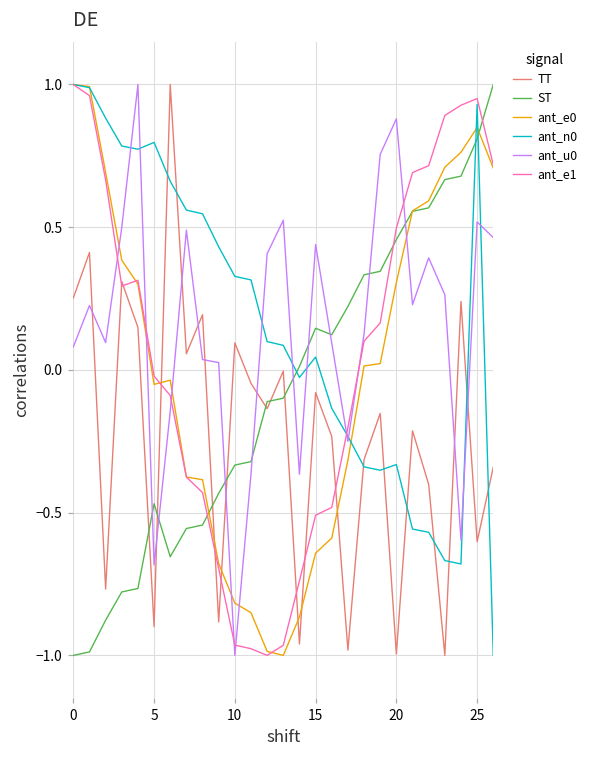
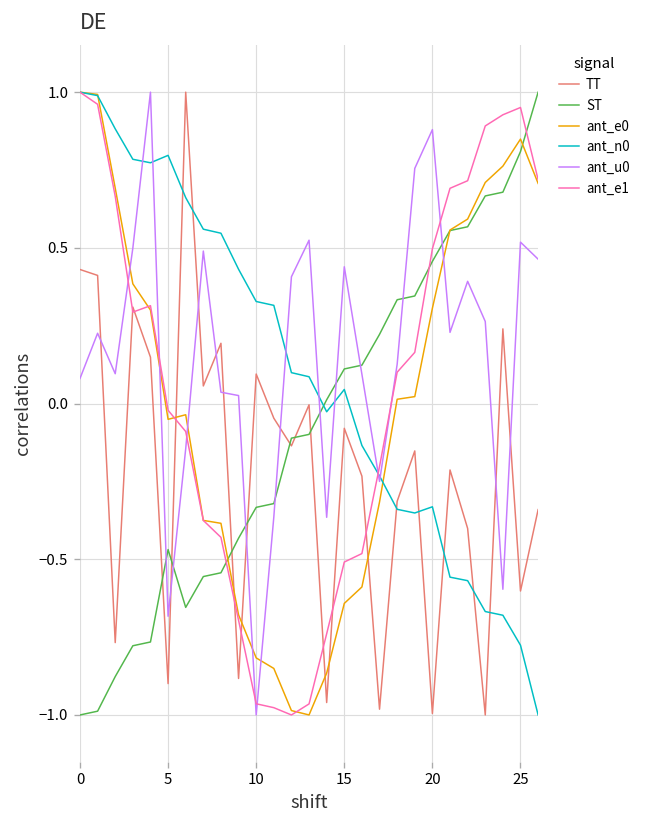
TT, 0: 0.25 -> 0.43
ST, 15: 0.15 -> 0.11
ant_n0, 25: 0.93 -> -0.78
